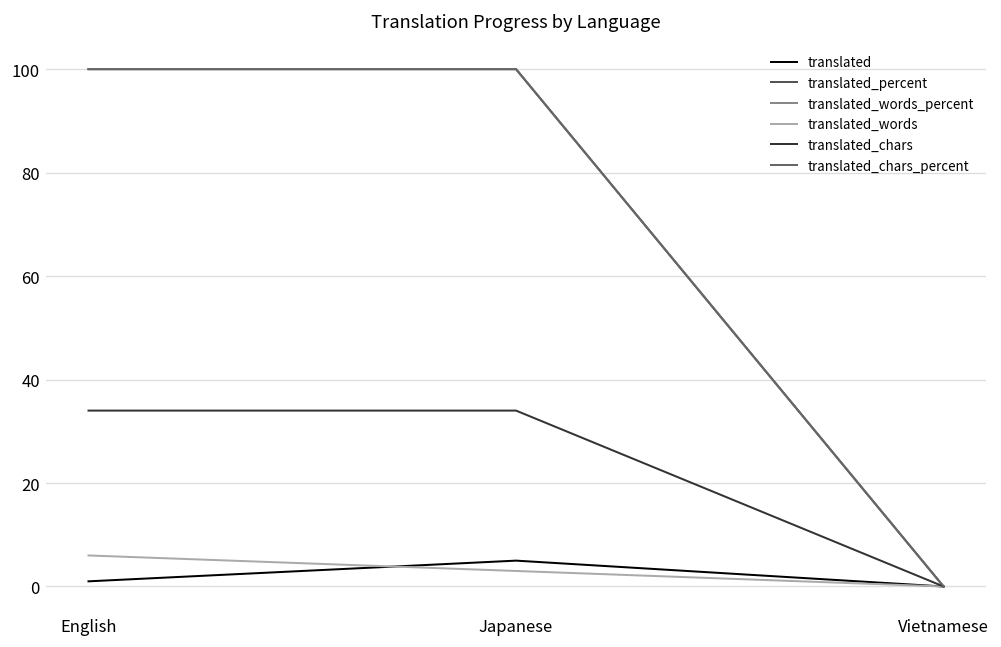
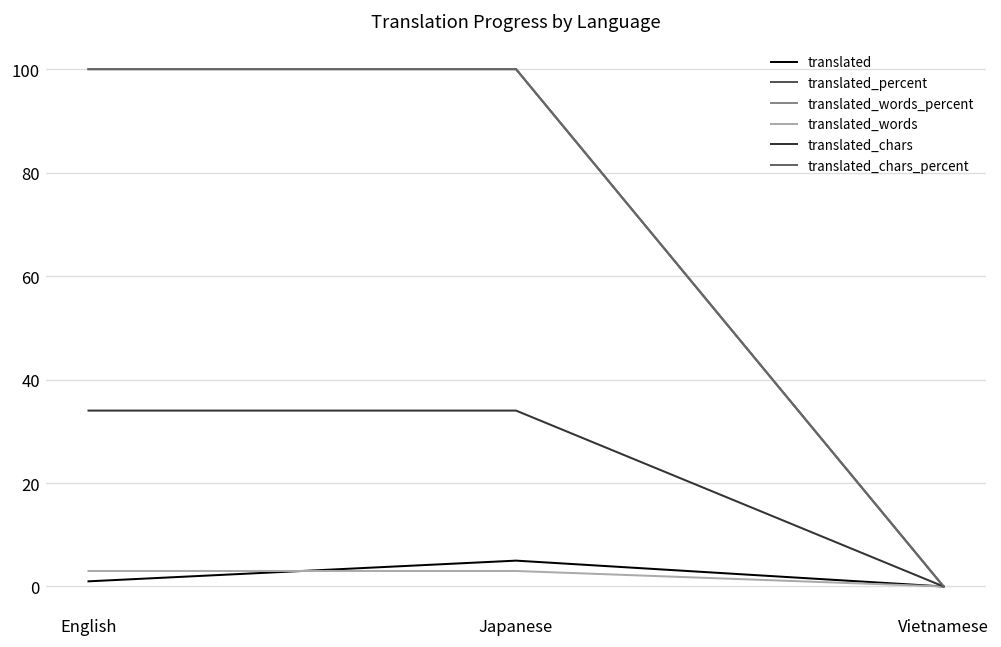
translated_words, English: 6 -> 3
